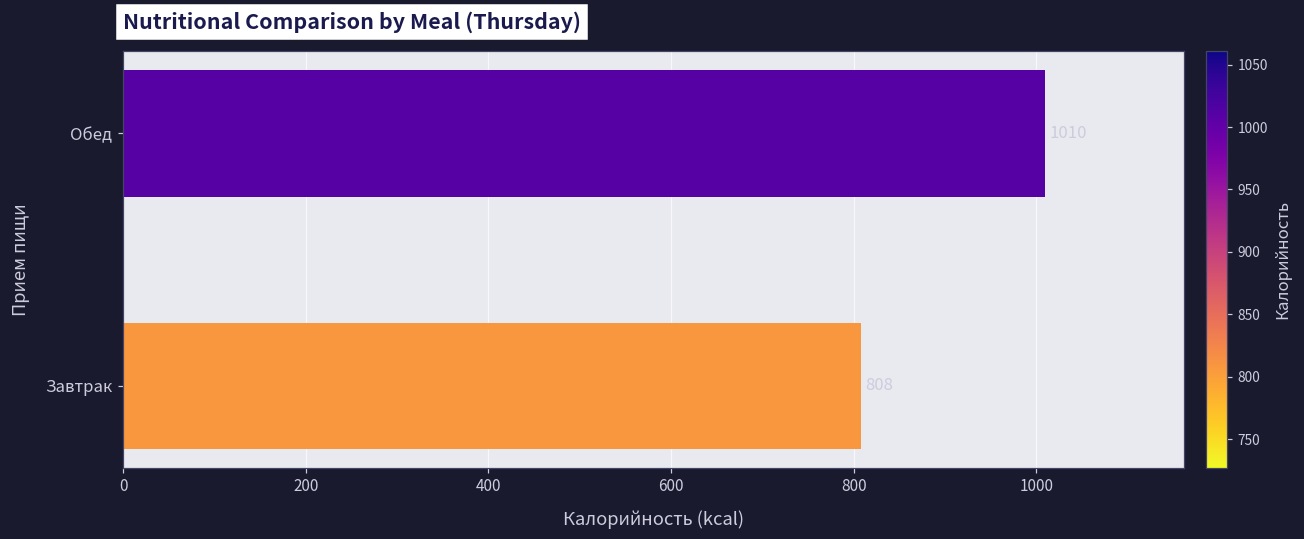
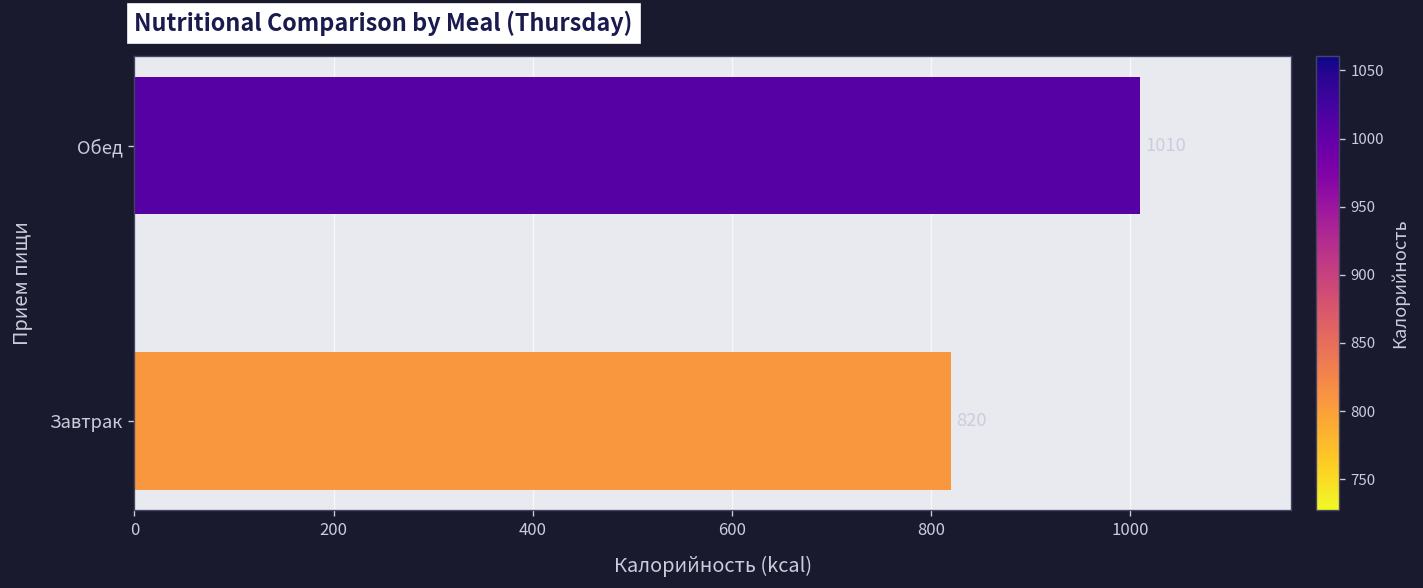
Завтрак: 810 -> 820
